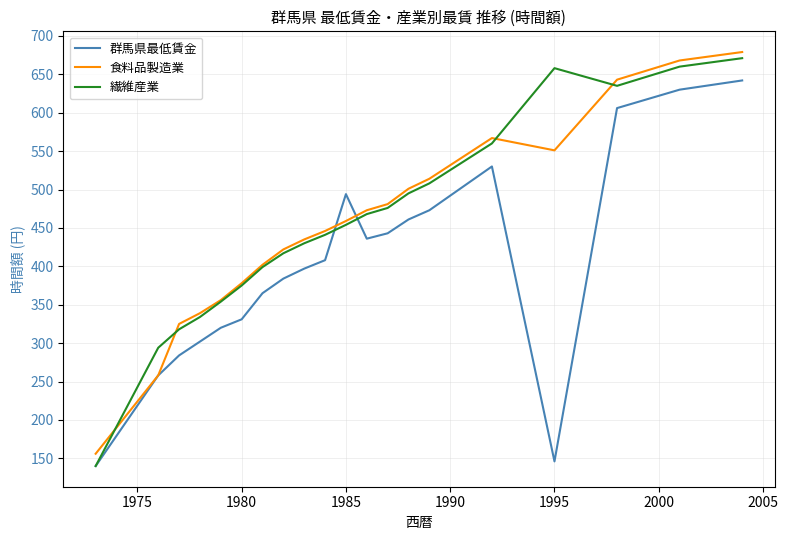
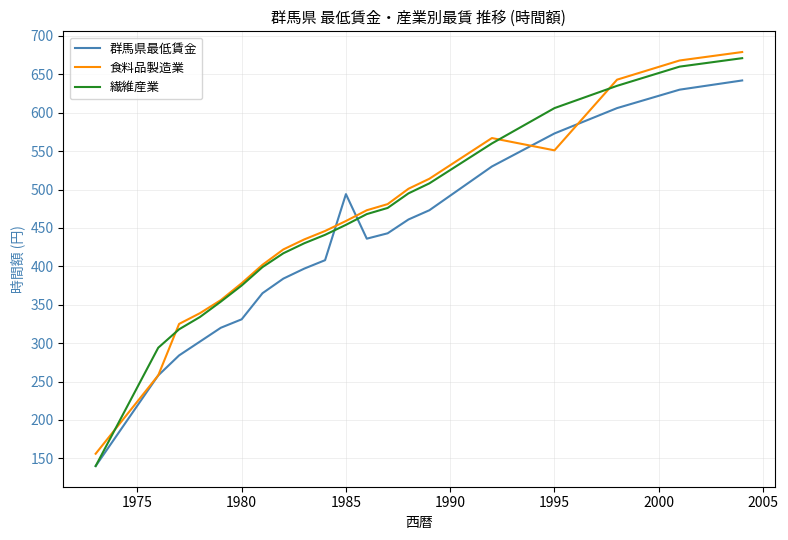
群馬県最低賃金, 1995: 150 -> 570
繊維産業, 1995: 660 -> 610
